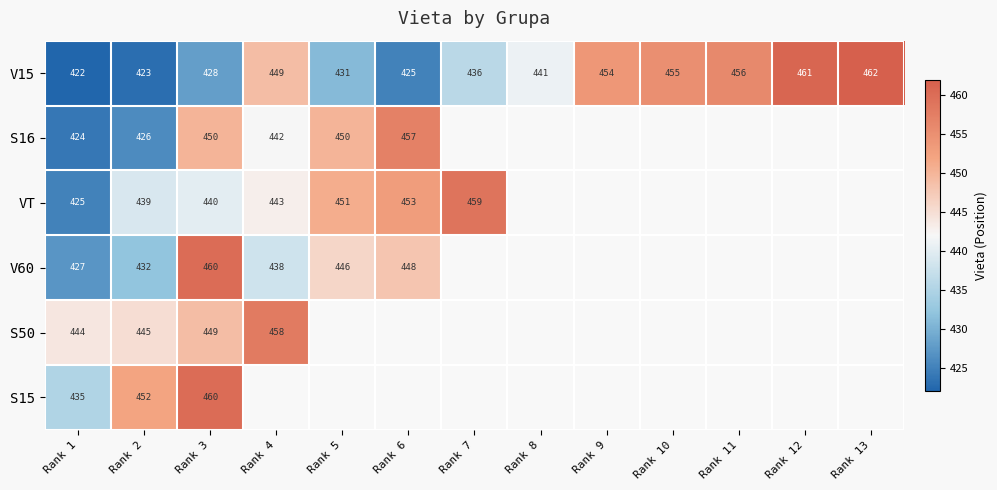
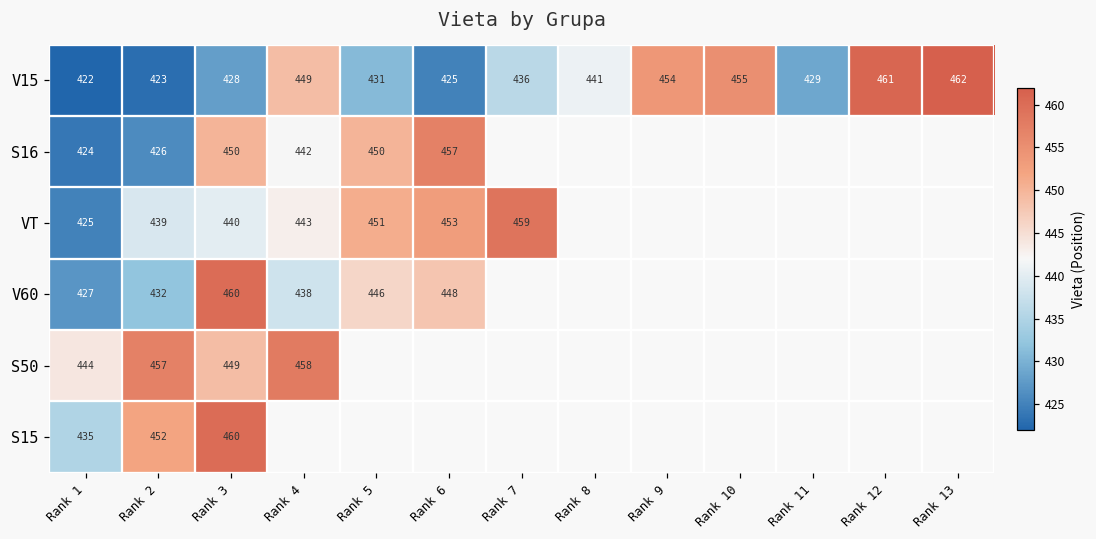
V15, Rank 11: 456 -> 429
S50, Rank 2: 445 -> 457
